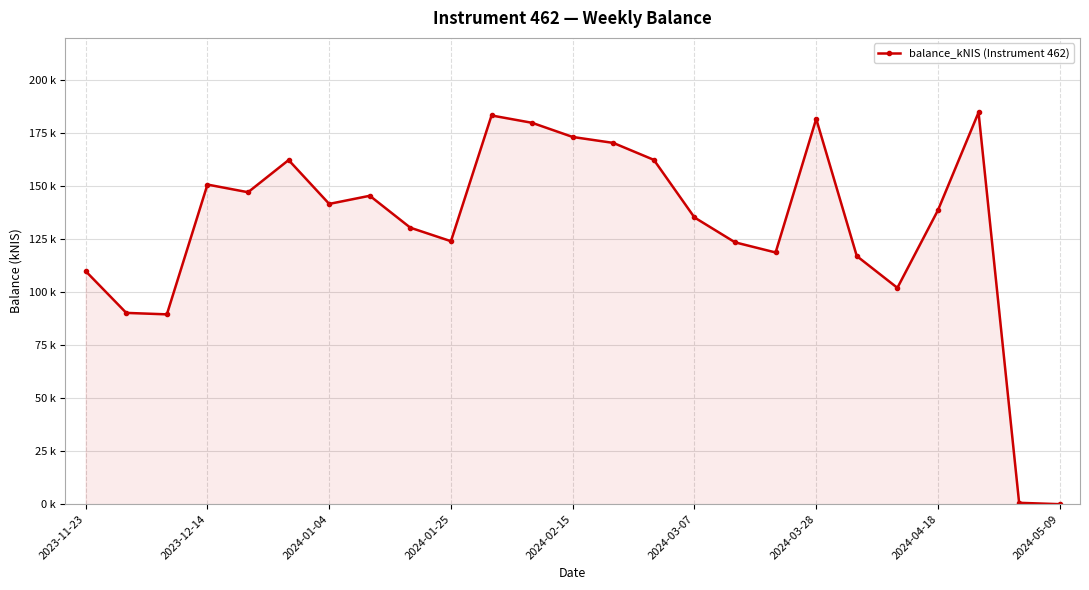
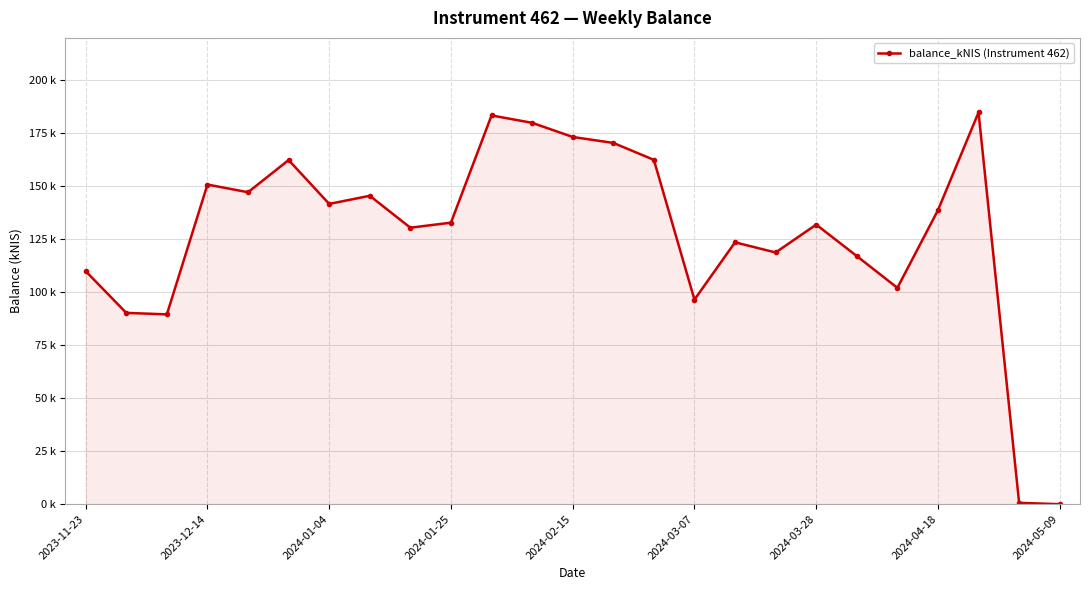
2024-01-25: 124000 -> 133000
2024-03-07: 135000 -> 97000
2024-03-28: 182000 -> 132000
